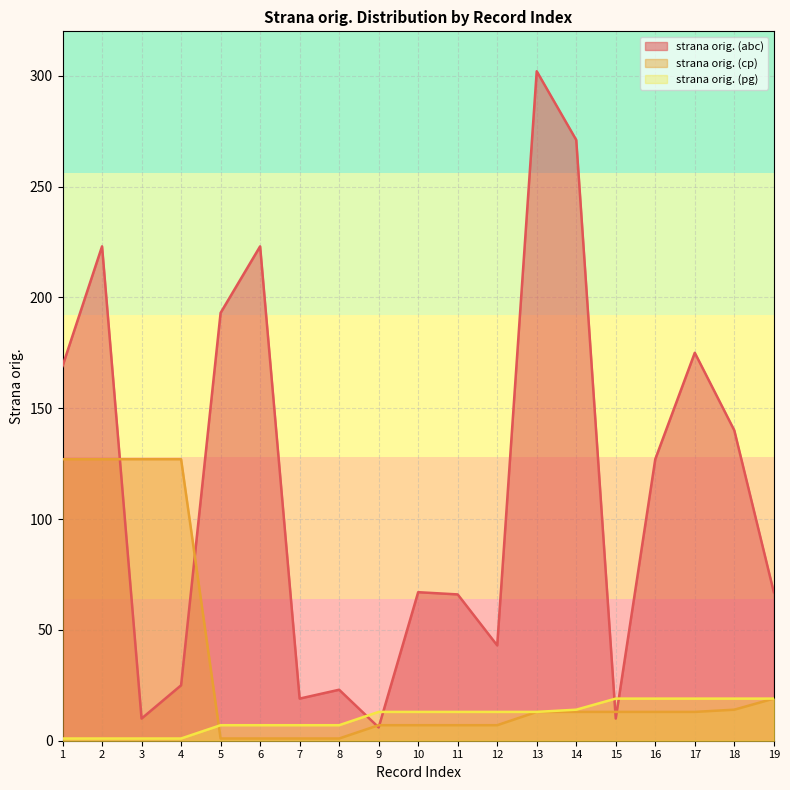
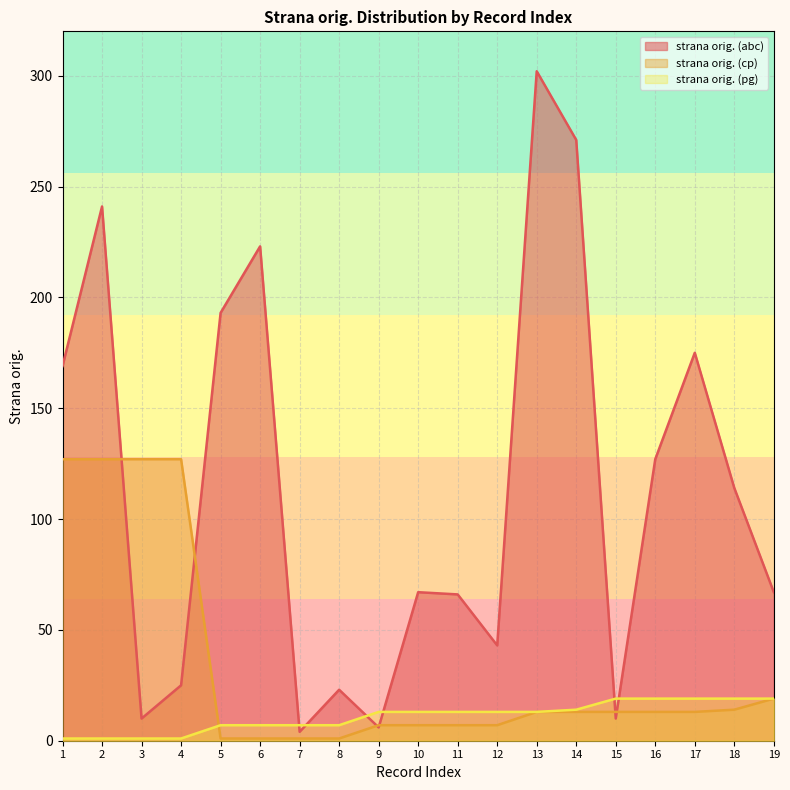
strana orig. (abc), 2: 223 -> 241
strana orig. (abc), 7: 19 -> 4
strana orig. (abc), 18: 140 -> 114
